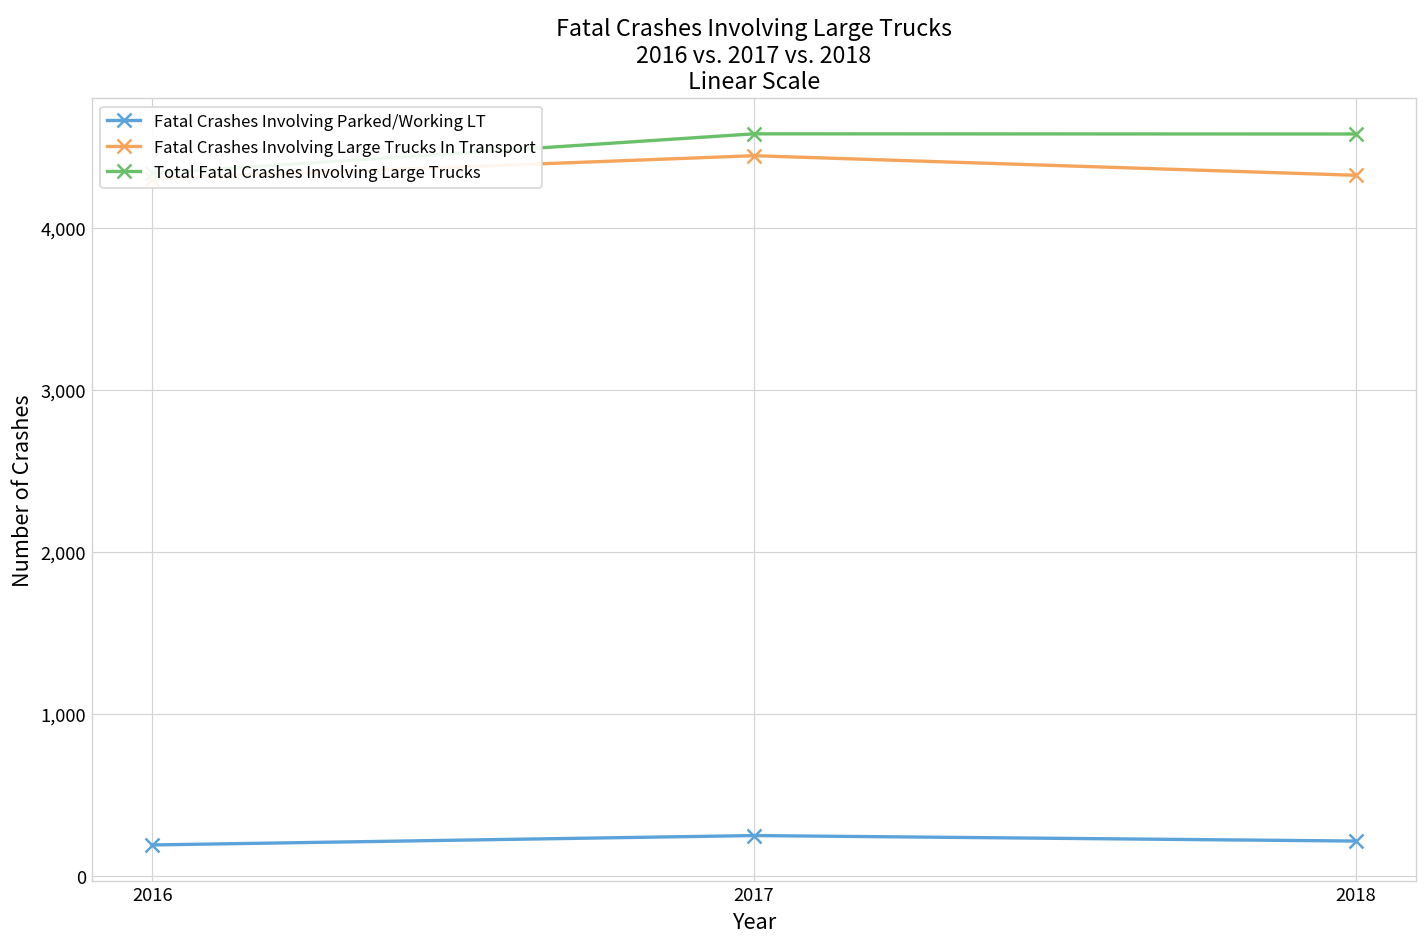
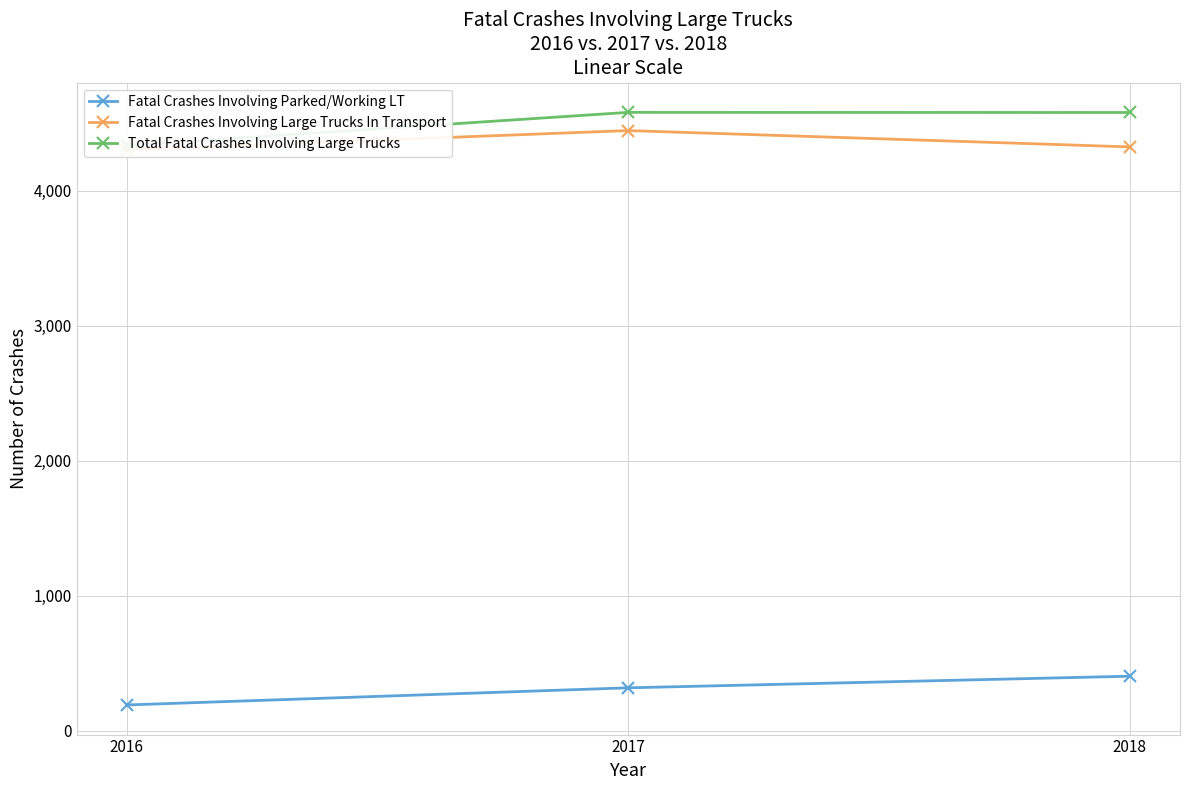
Fatal Crashes Involving Parked/Working LT, 2017: 250 -> 320
Fatal Crashes Involving Parked/Working LT, 2018: 210 -> 400
